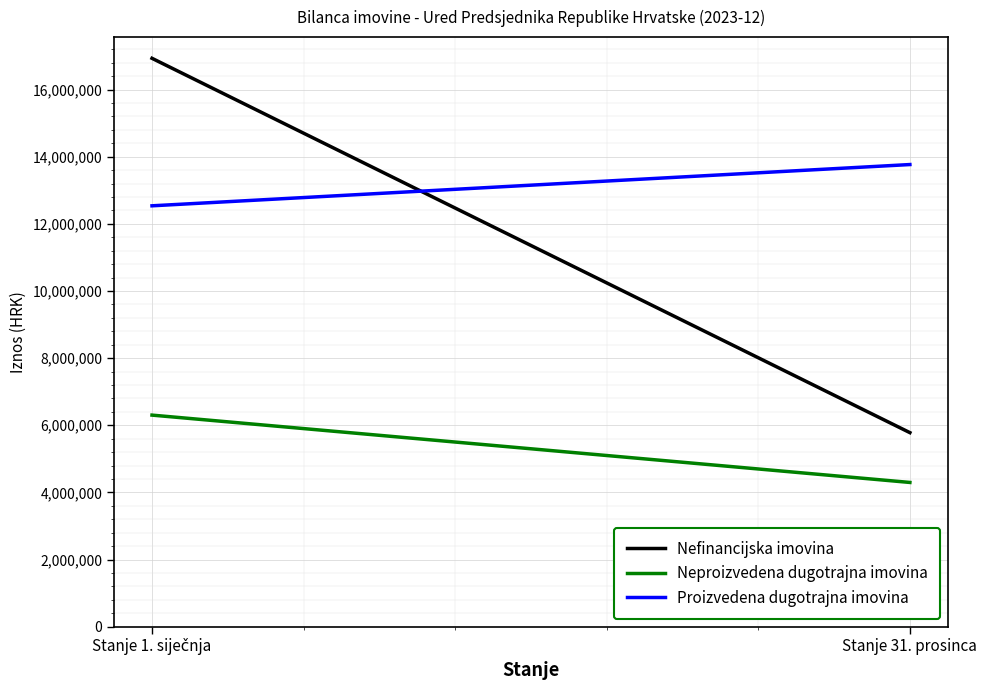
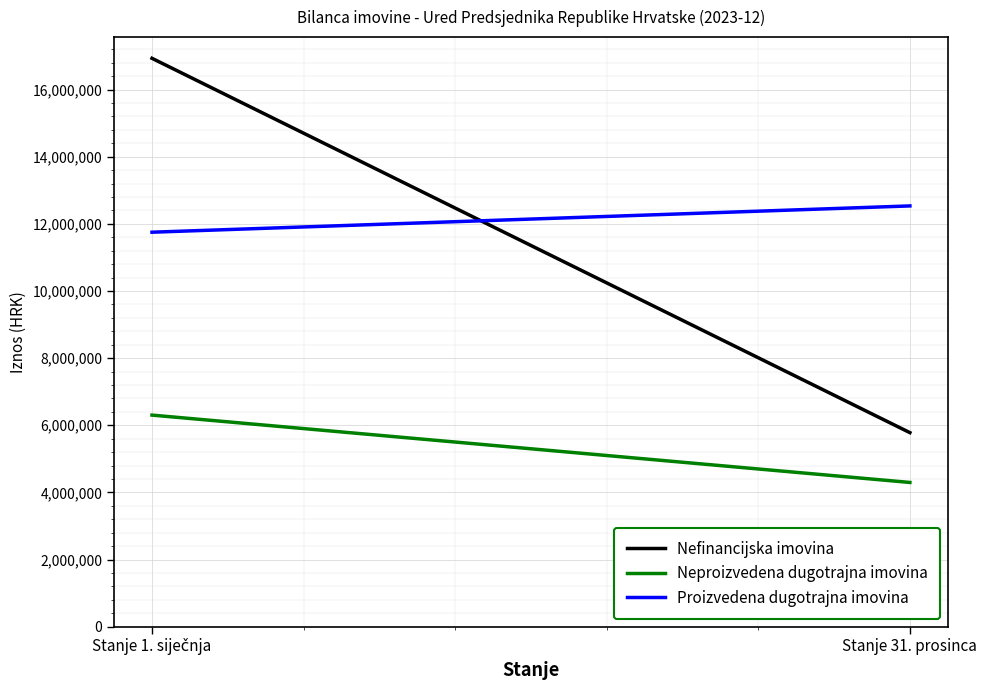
Proizvedena dugotrajna imovina, Stanje 1. siječnja: 12,500,000 -> 11,800,000
Proizvedena dugotrajna imovina, Stanje 31. prosinca: 13,800,000 -> 12,500,000
